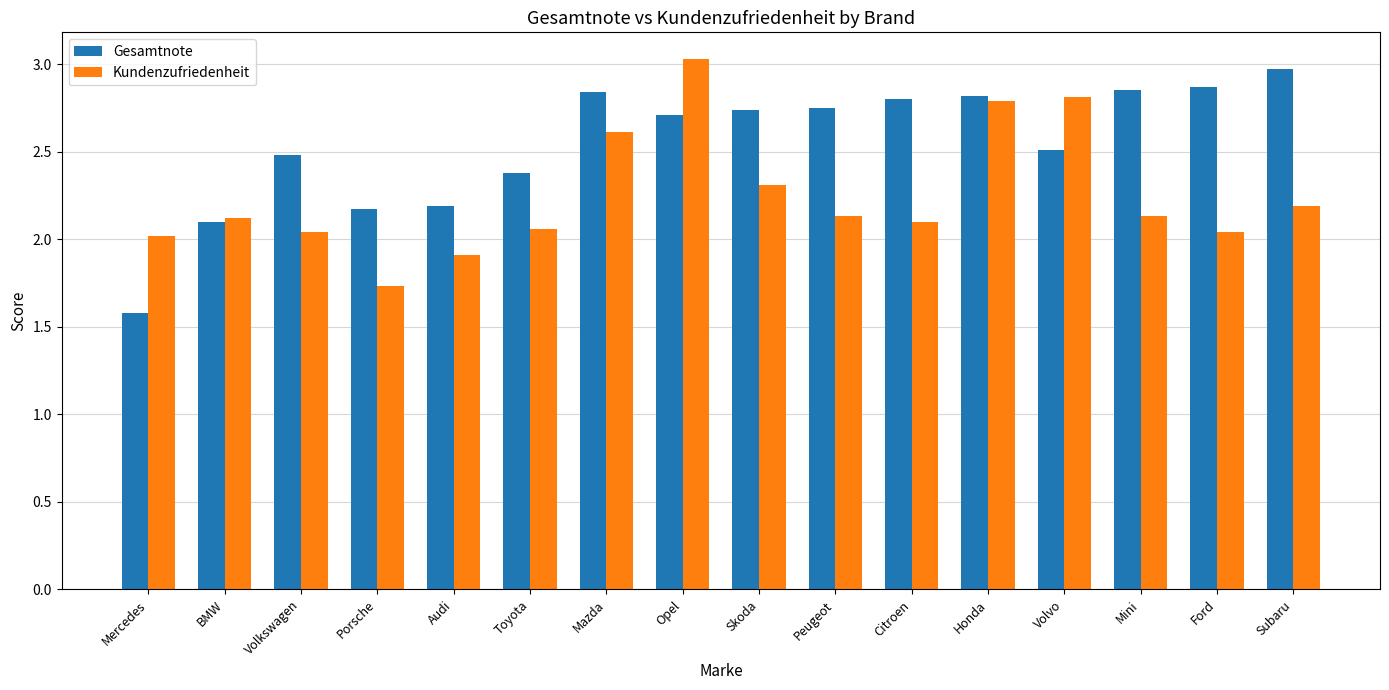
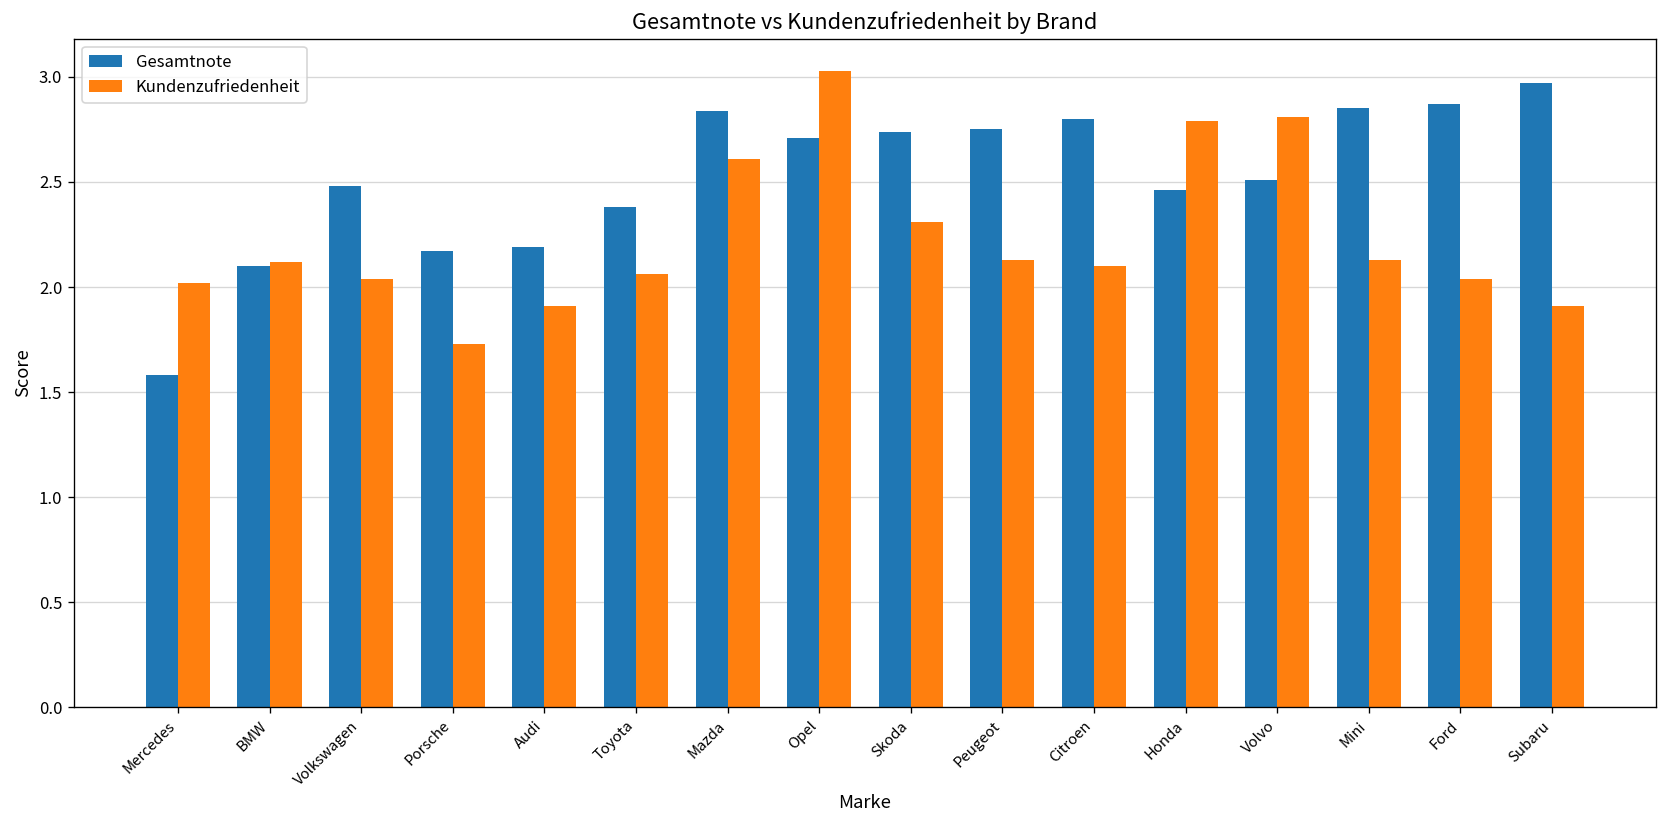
Gesamtnote, Honda: 2.82 -> 2.46
Kundenzufriedenheit, Subaru: 2.19 -> 1.91
